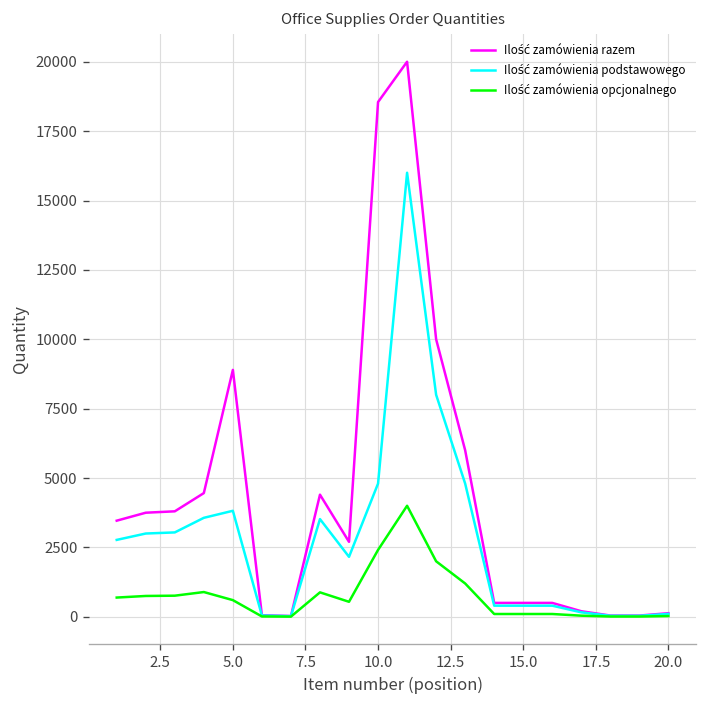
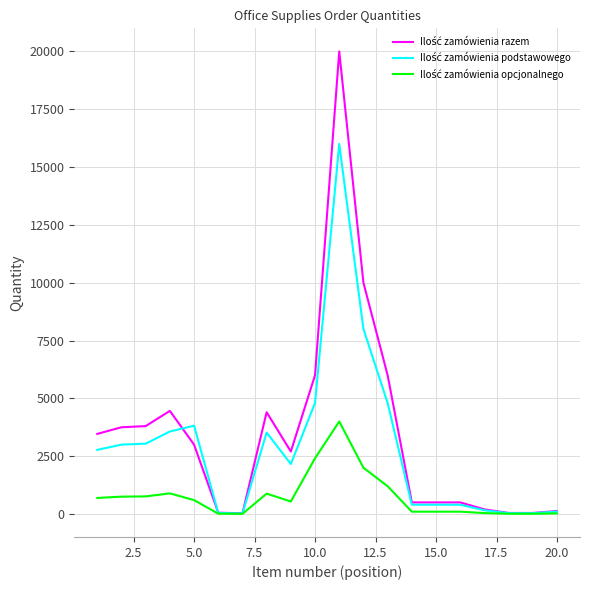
Ilość zamówienia razem, 5.0: 8900 -> 3000
Ilość zamówienia razem, 10.0: 18500 -> 6000
